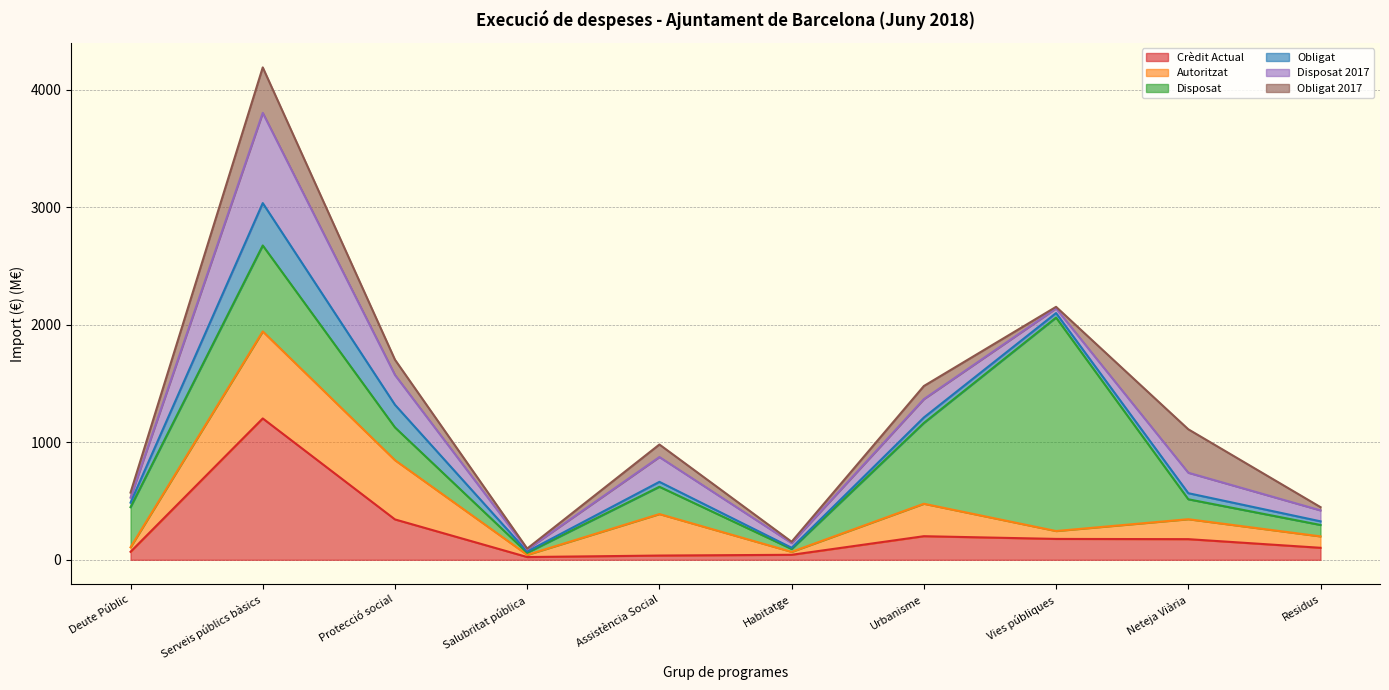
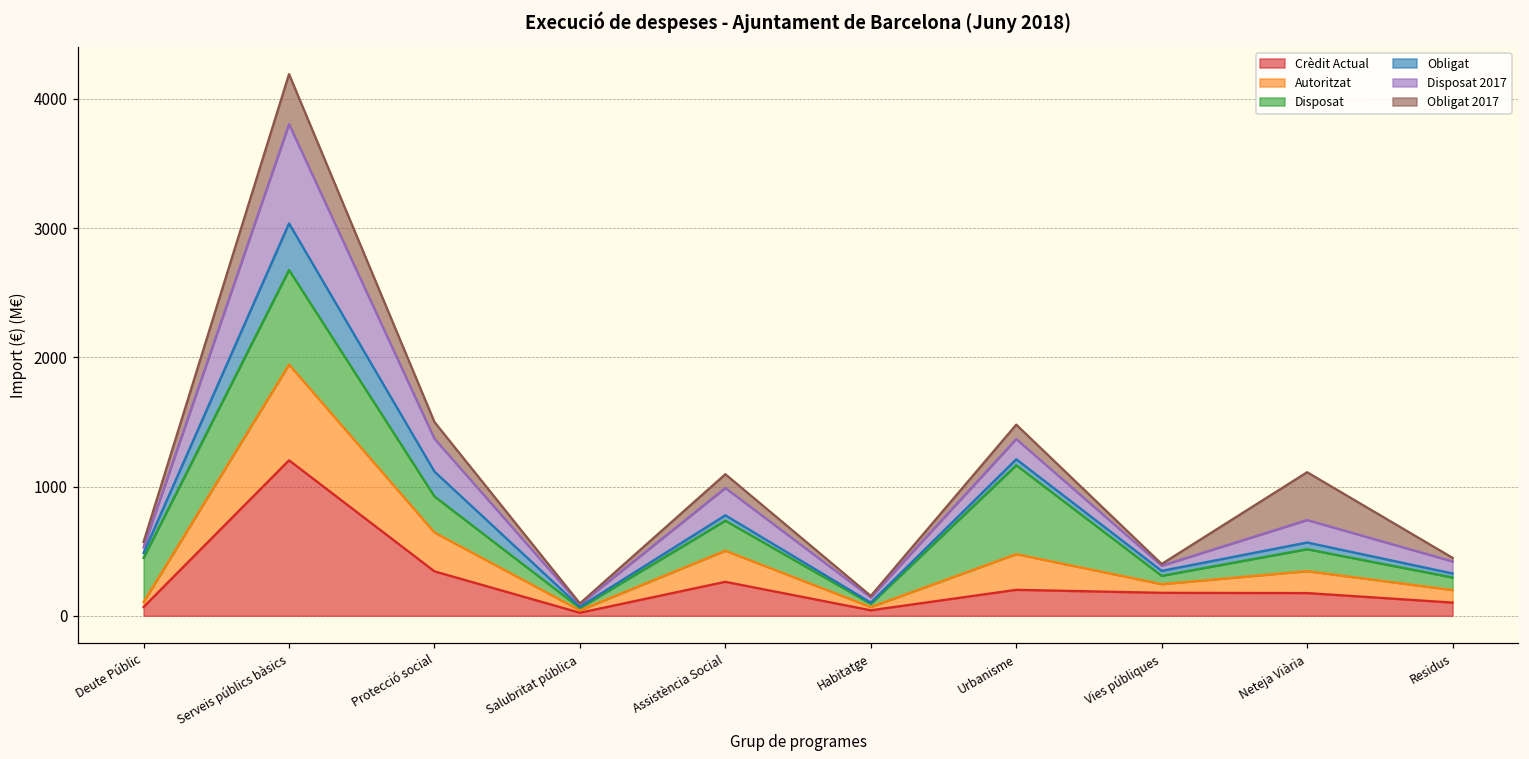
Autoritzat, Protecció social: 500 -> 300
Crèdit Actual, Assistència Social: 40 -> 260
Autoritzat, Assistència Social: 350 -> 240
Disposat, Vies públiques: 1820 -> 60
